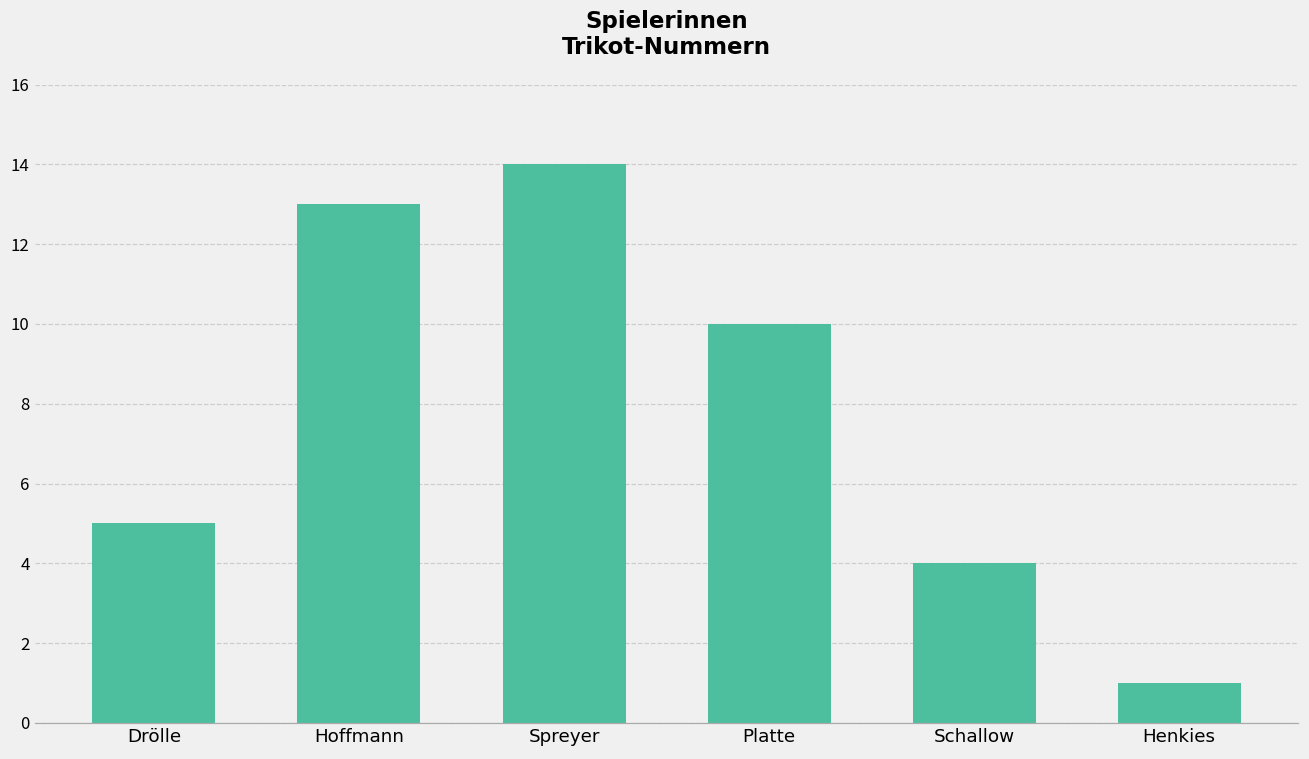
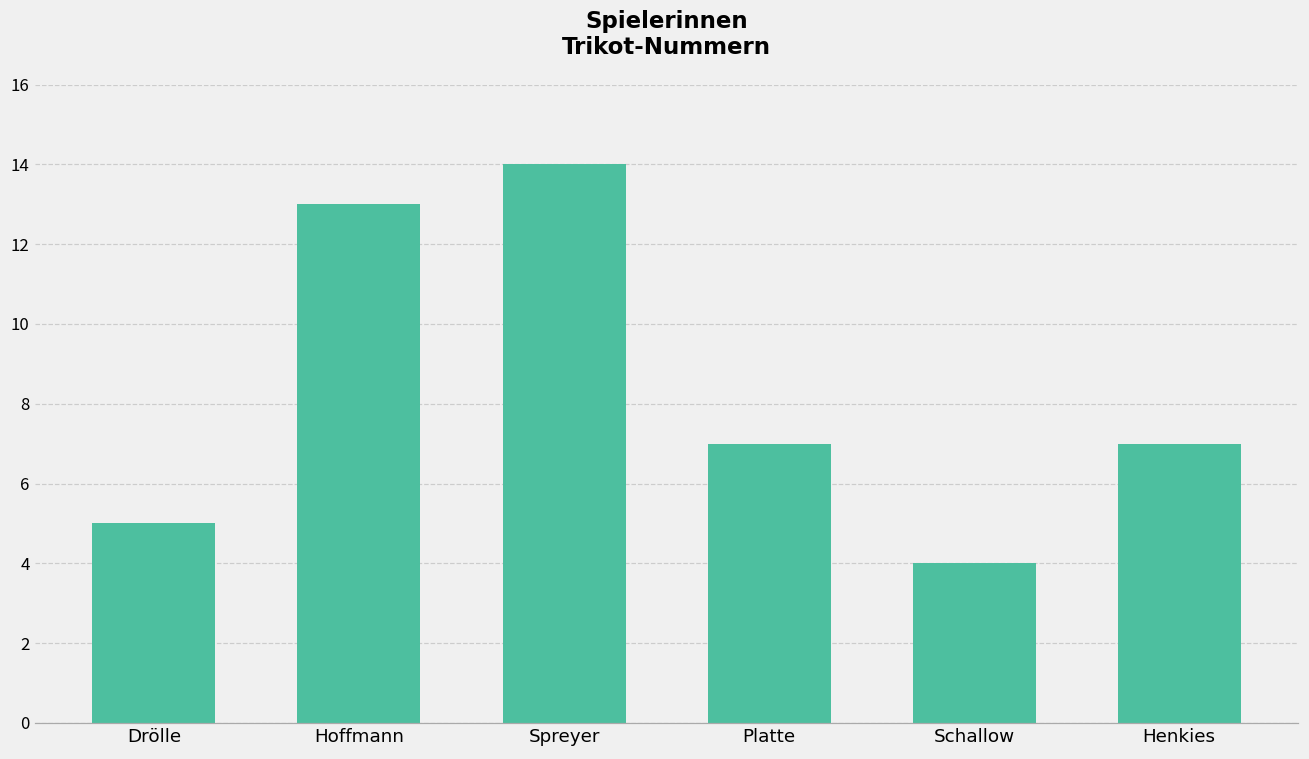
Platte: 10 -> 7
Henkies: 1 -> 7
